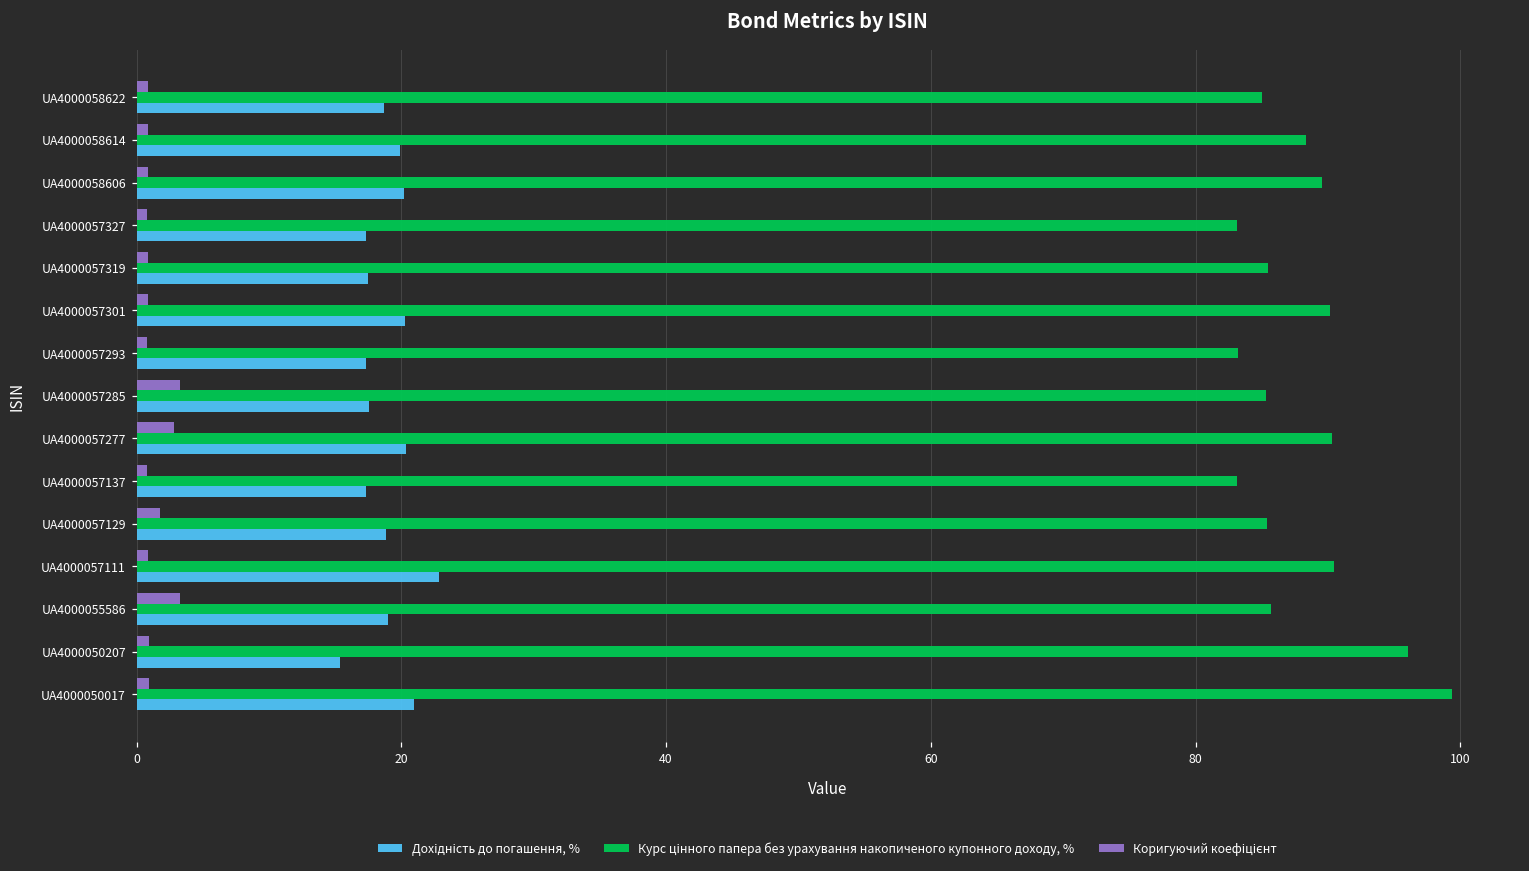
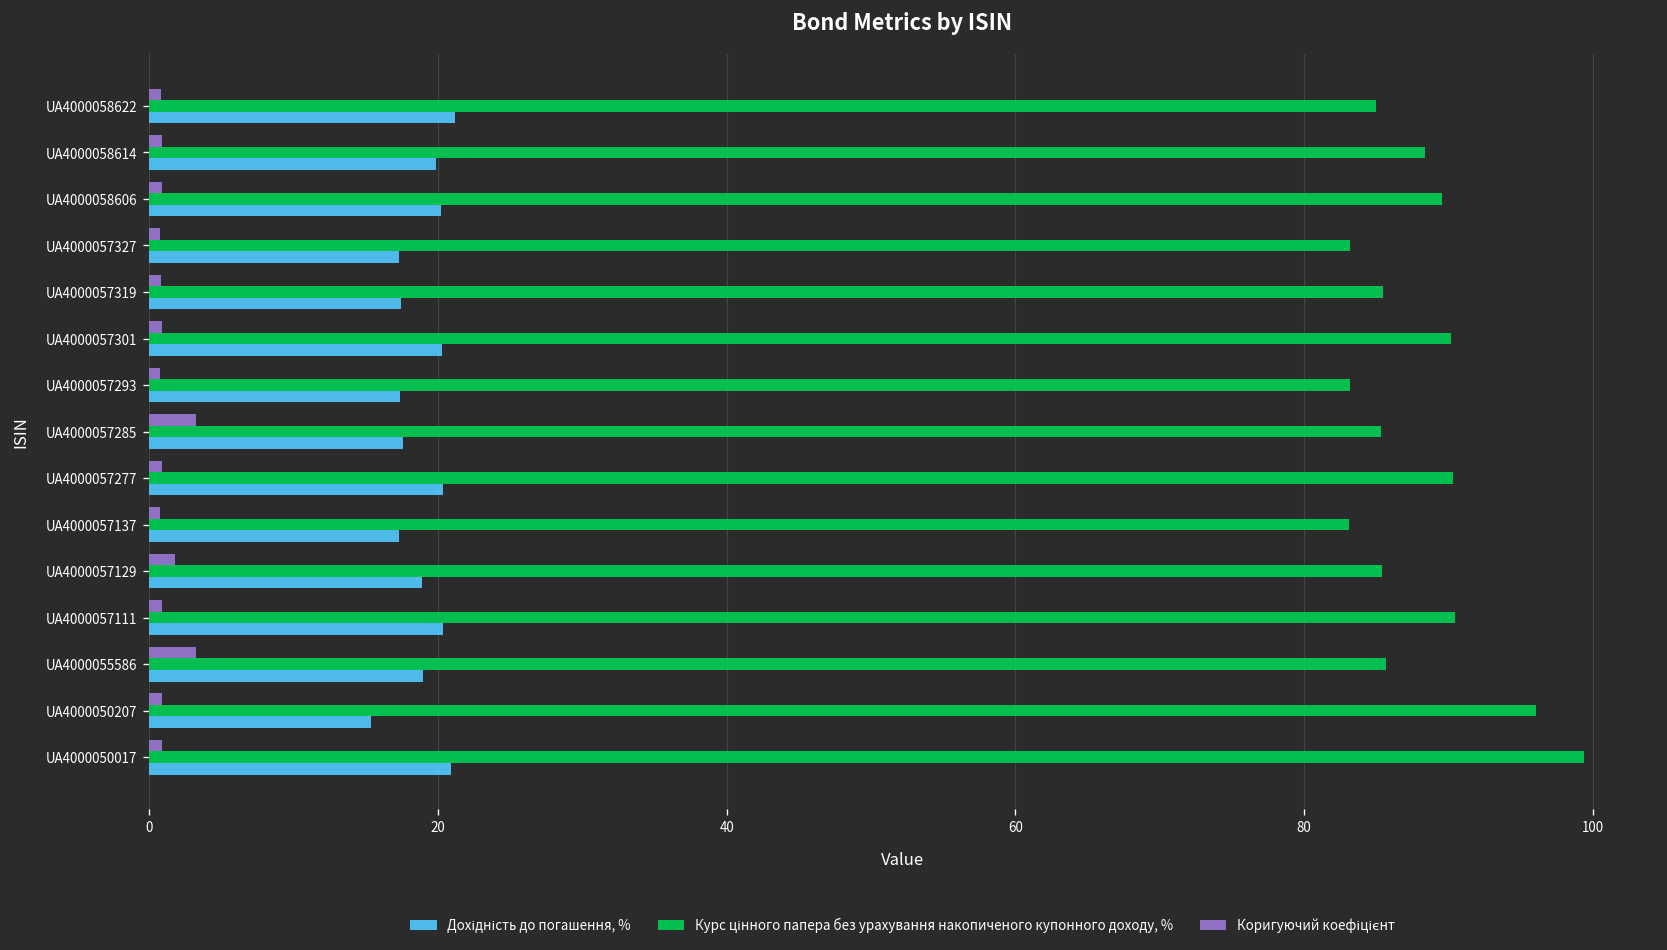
Дохідність до погашення, %, UA4000058622: 18.7 -> 21.2
Коригуючий коефіцієнт, UA4000057277: 2.8 -> 0.9
Дохідність до погашення, %, UA4000057111: 22.8 -> 20.4
